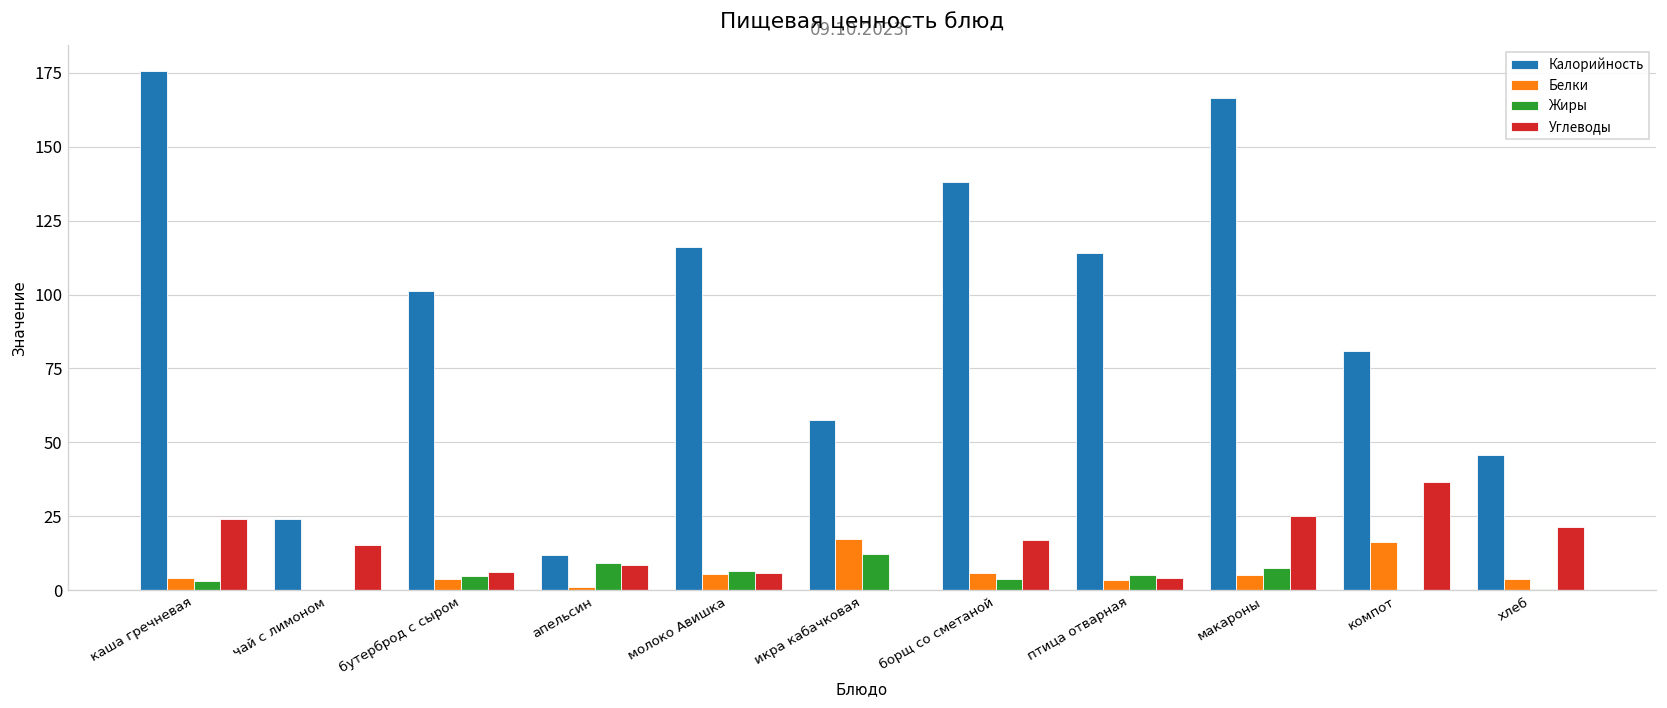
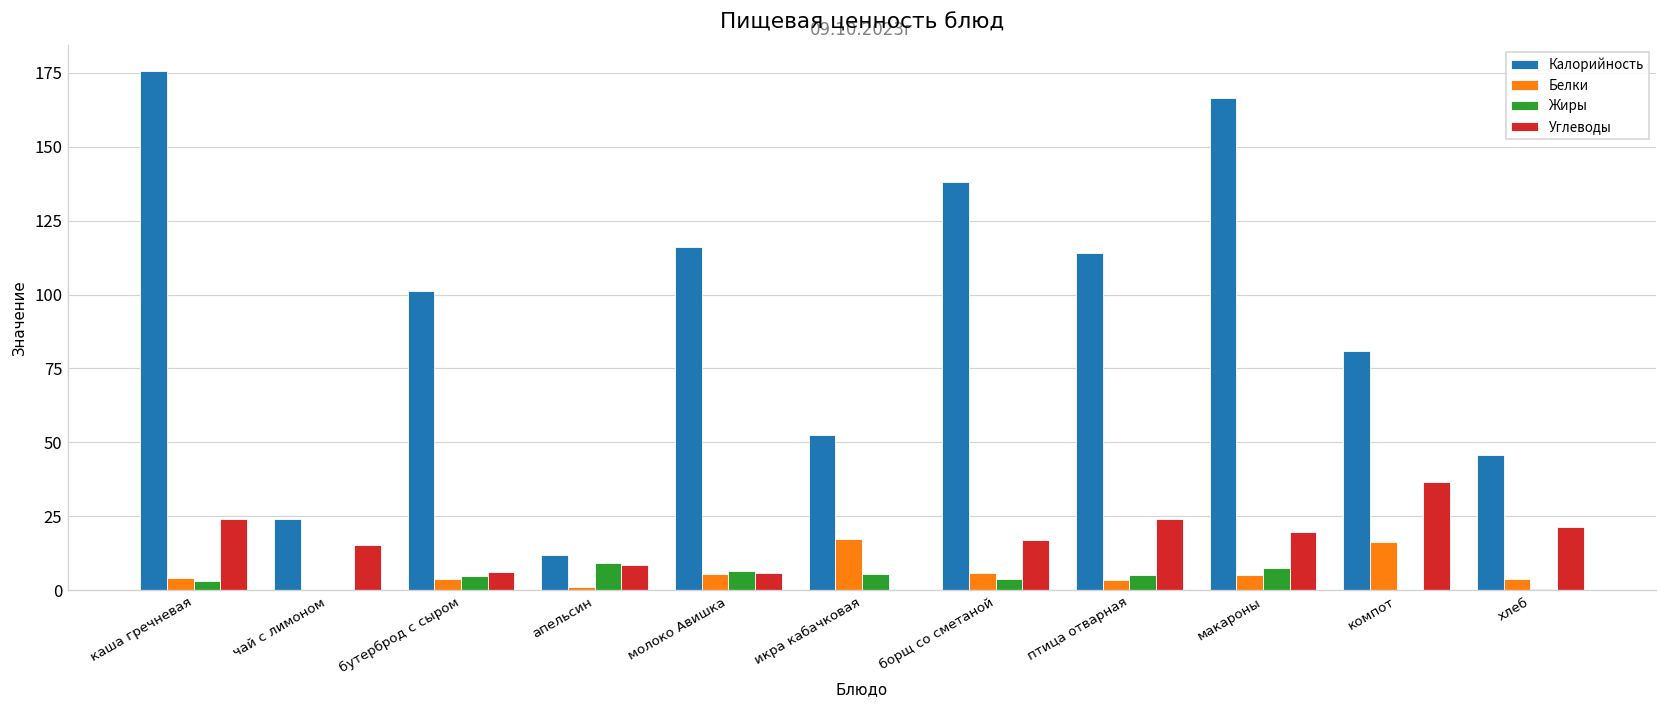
Калорийность, икра кабачковая: 58 -> 53
Жиры, икра кабачковая: 12 -> 5
Углеводы, птица отварная: 4 -> 24
Углеводы, макароны: 25 -> 20
